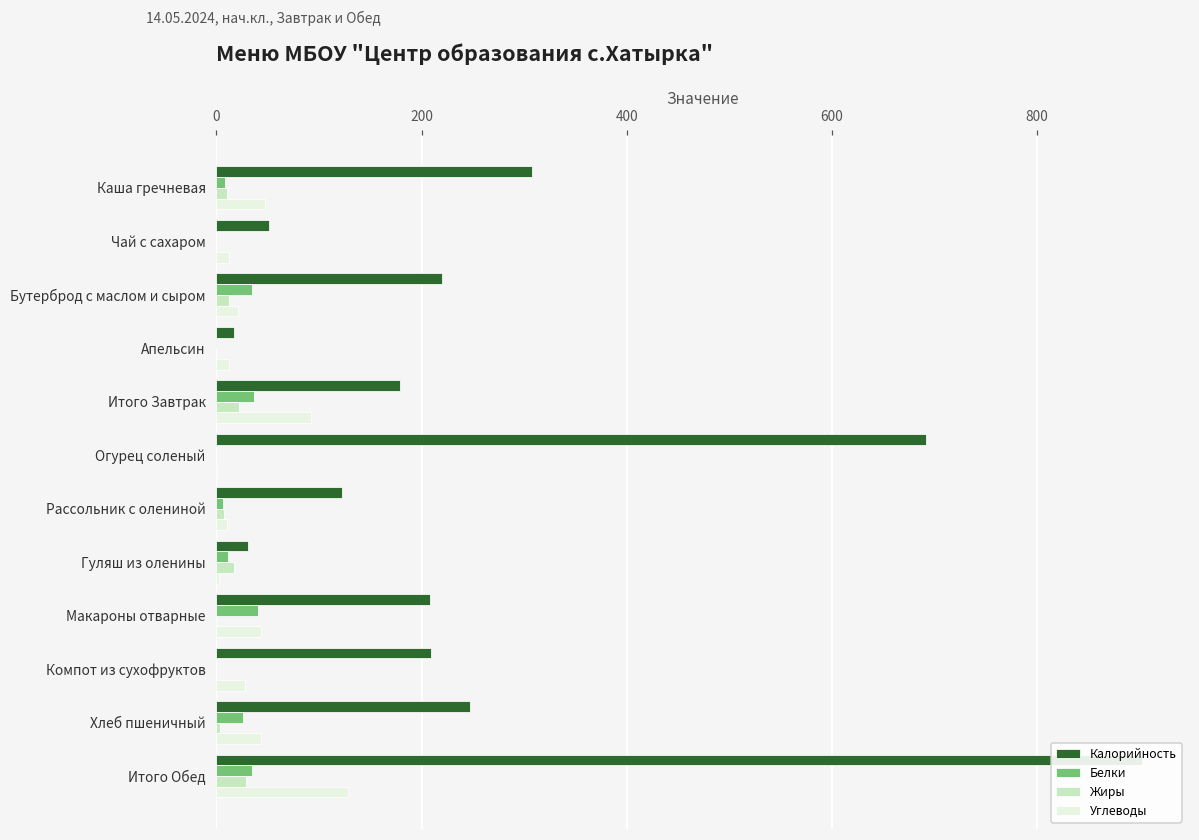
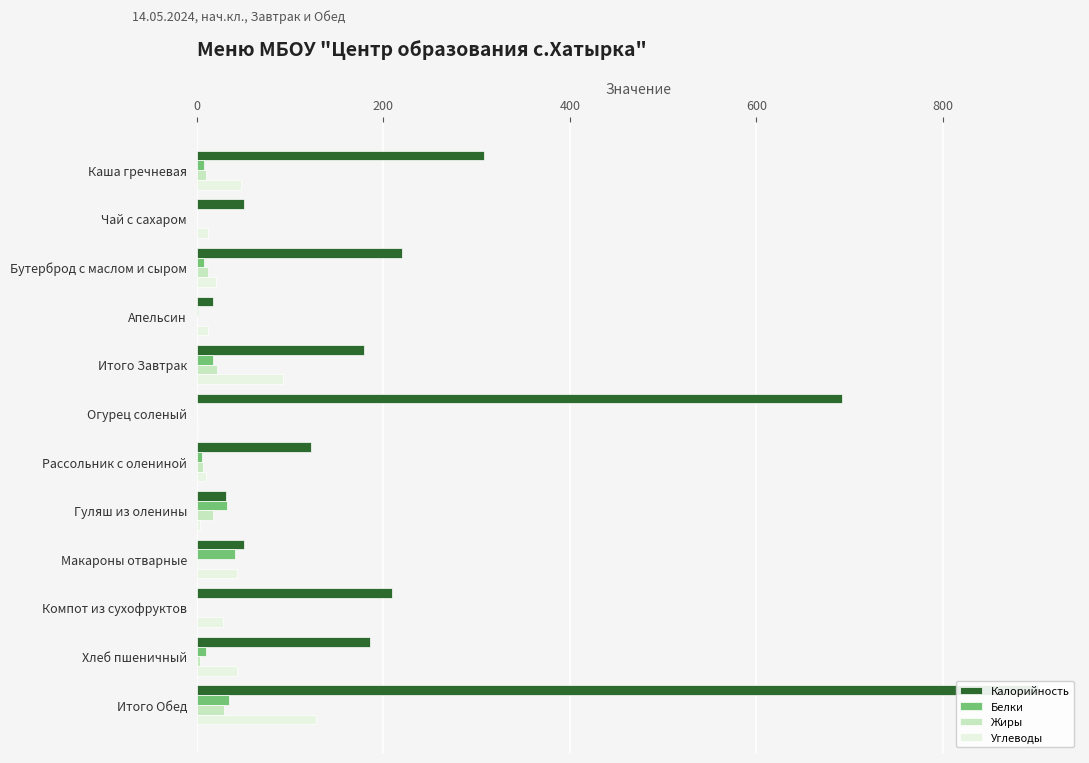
Белки, Бутерброд с маслом и сыром: 40 -> 10
Белки, Итого Завтрак: 40 -> 20
Белки, Гуляш из оленины: 10 -> 30
Калорийность, Макароны отварные: 210 -> 50
Калорийность, Хлеб пшеничный: 250 -> 190
Белки, Хлеб пшеничный: 30 -> 10
